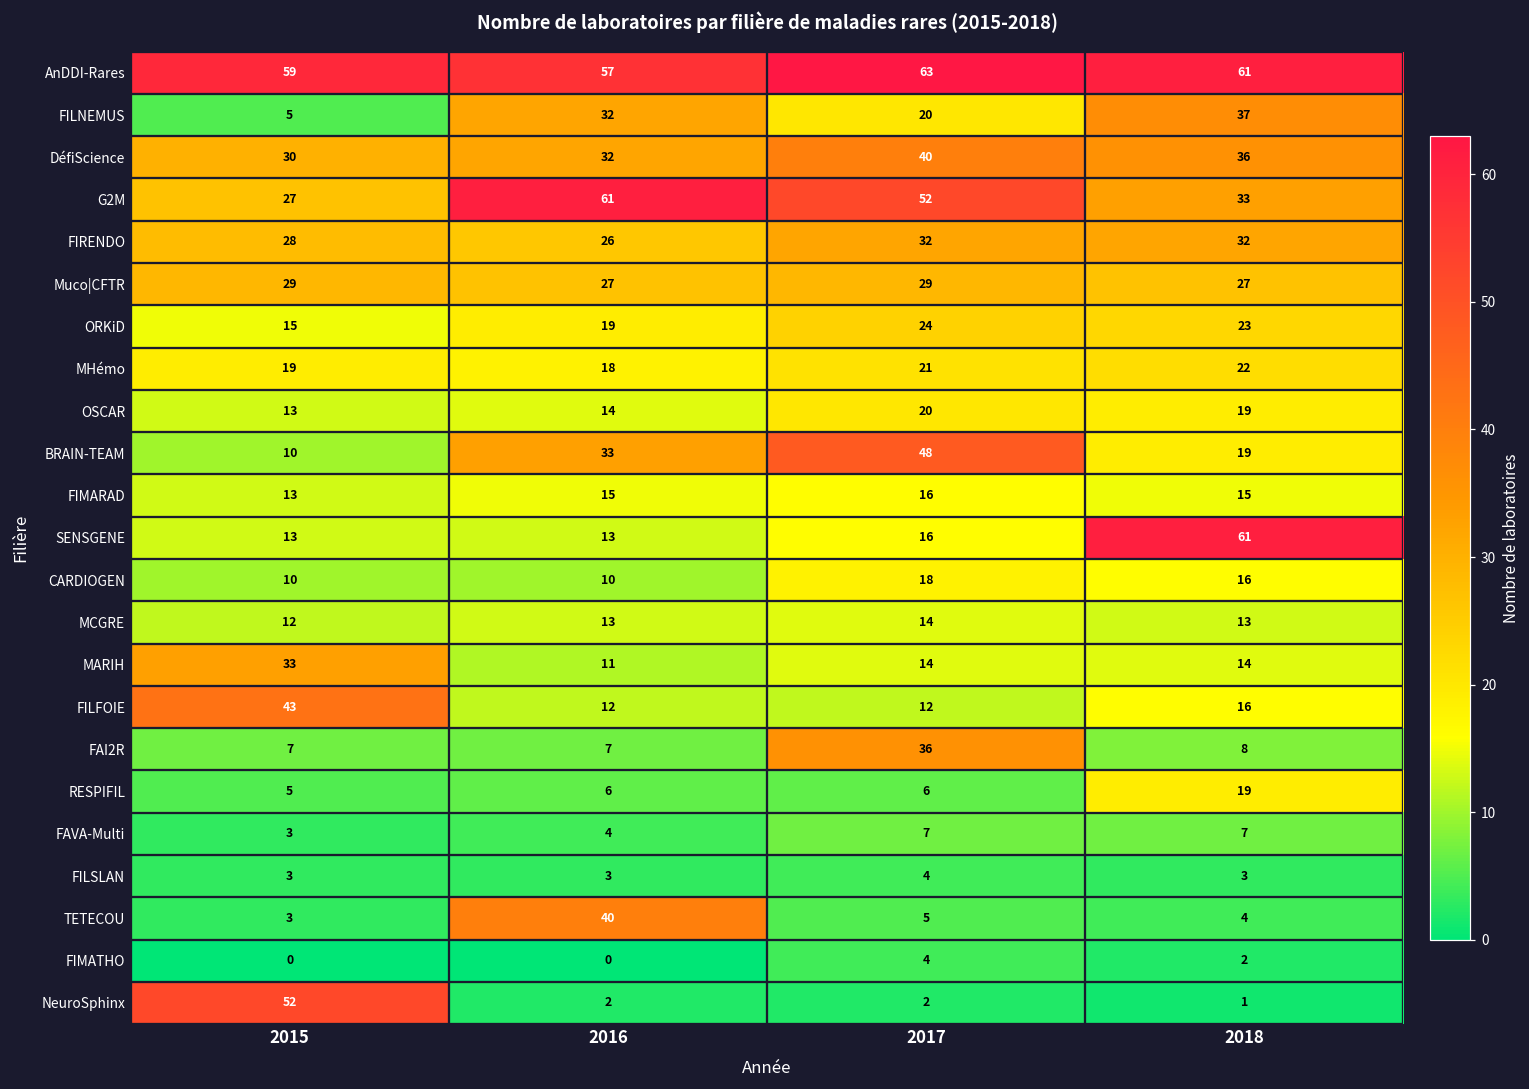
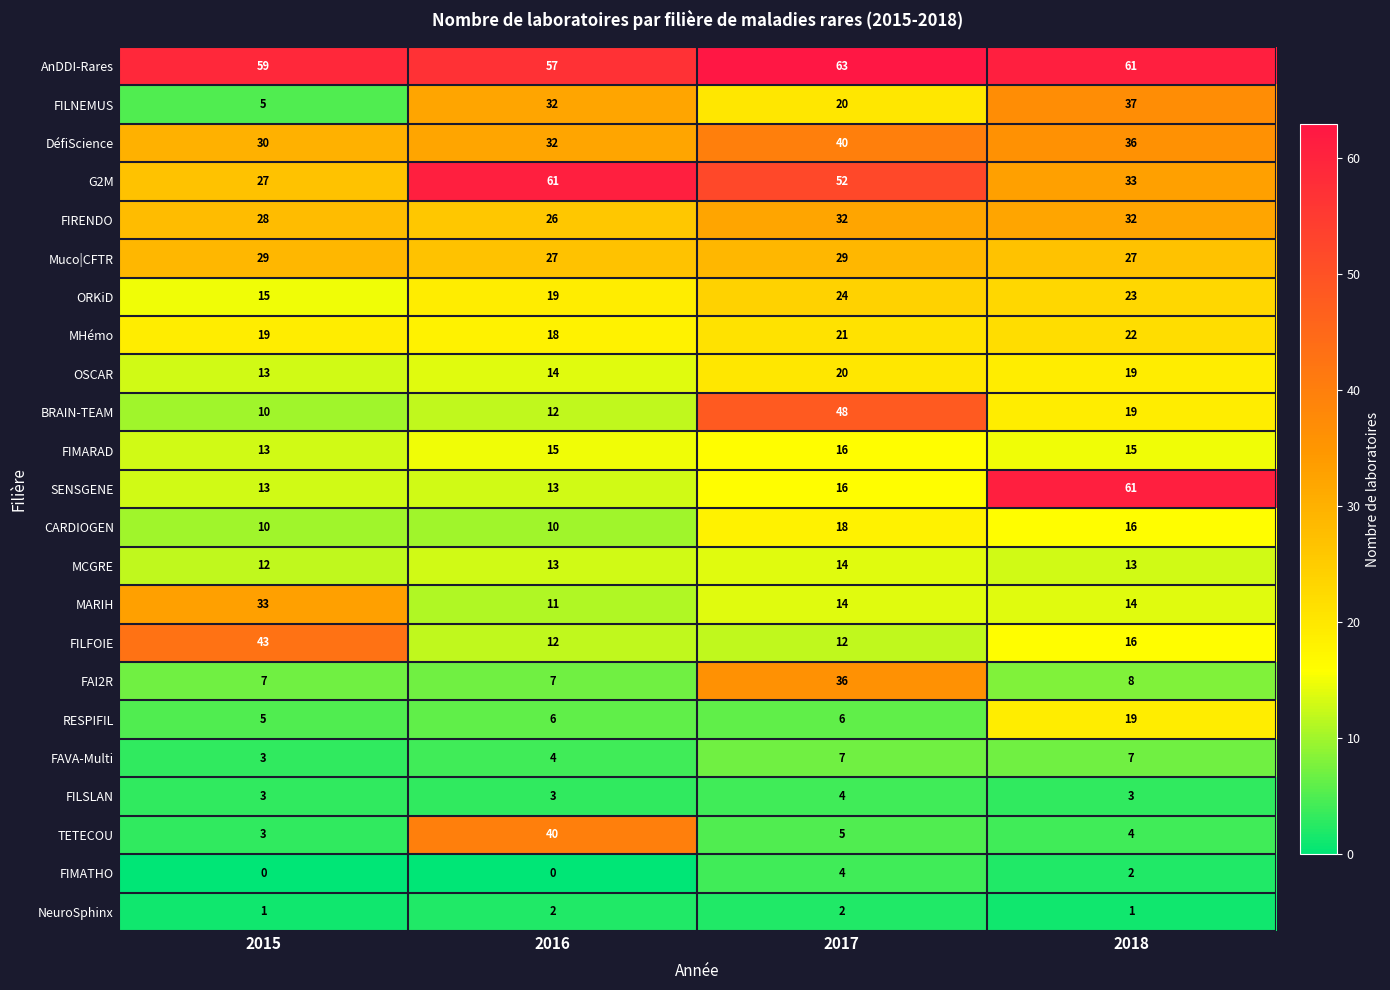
BRAIN-TEAM, 2016: 33 -> 12
NeuroSphinx, 2015: 52 -> 1
